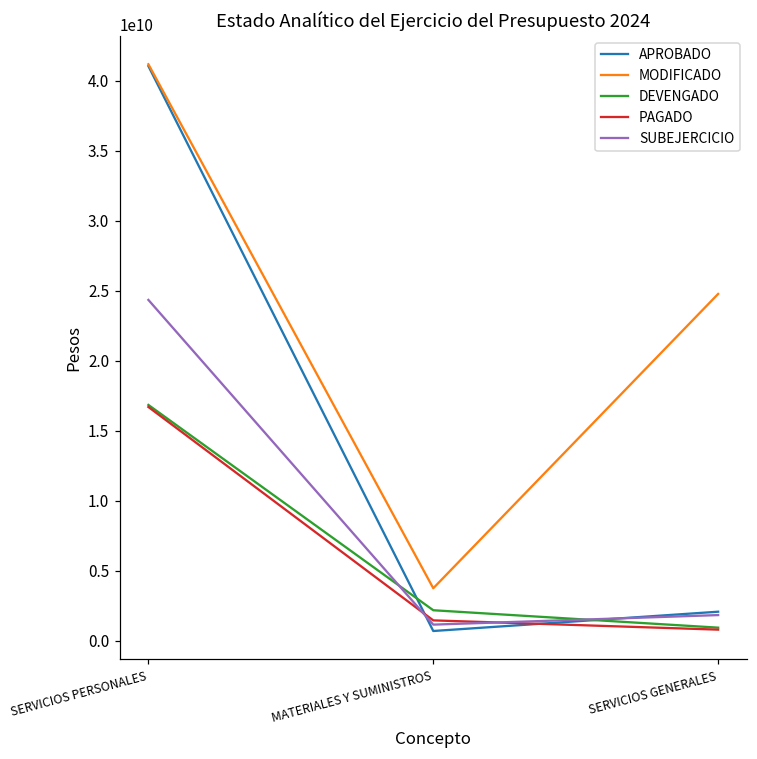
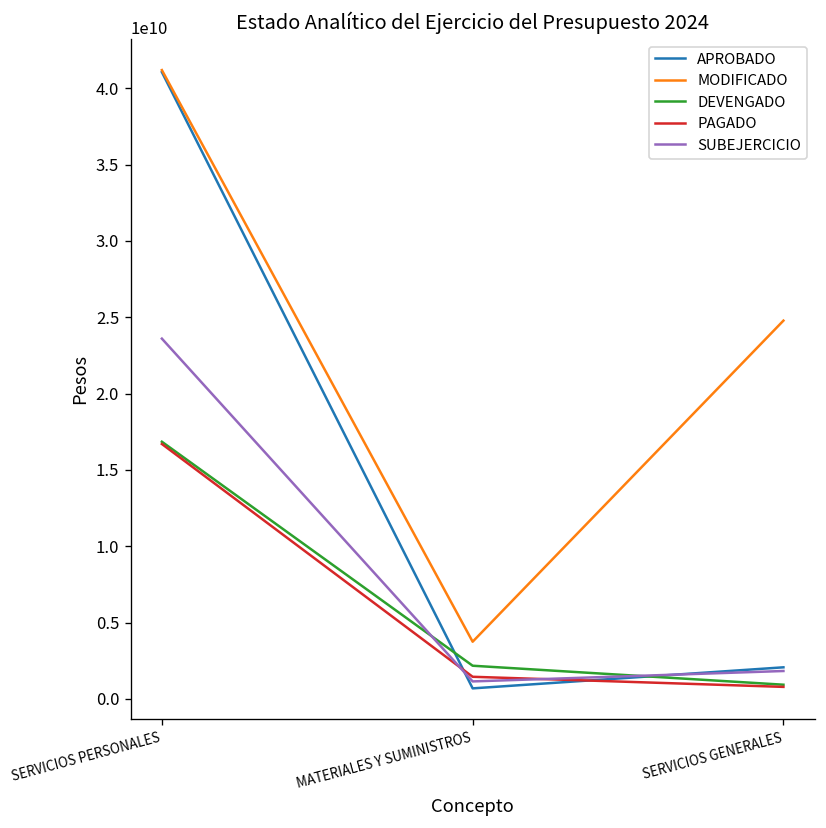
SUBEJERCICIO, SERVICIOS PERSONALES: 24300000000 -> 23600000000
